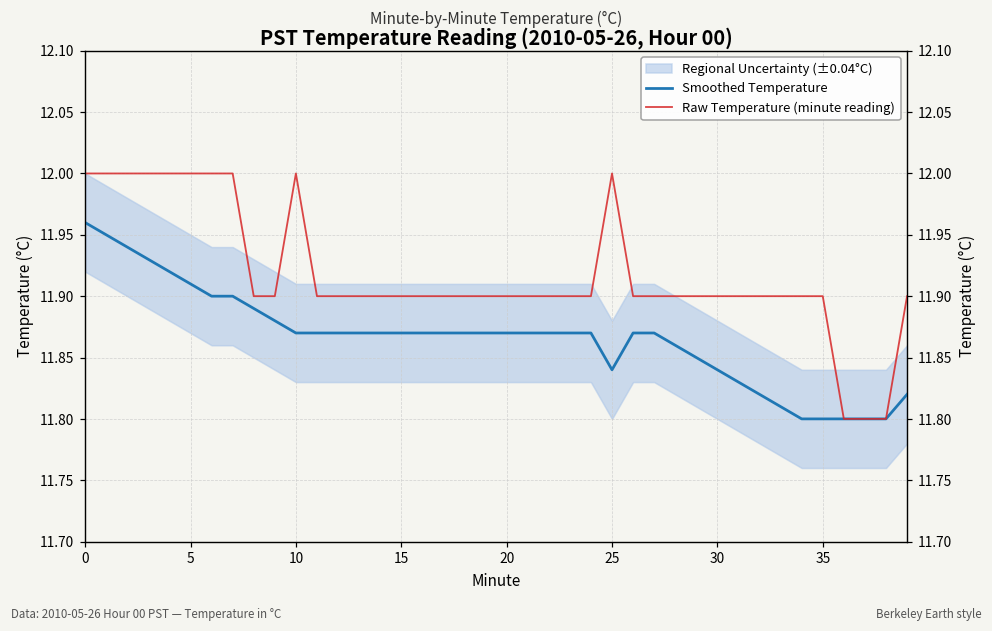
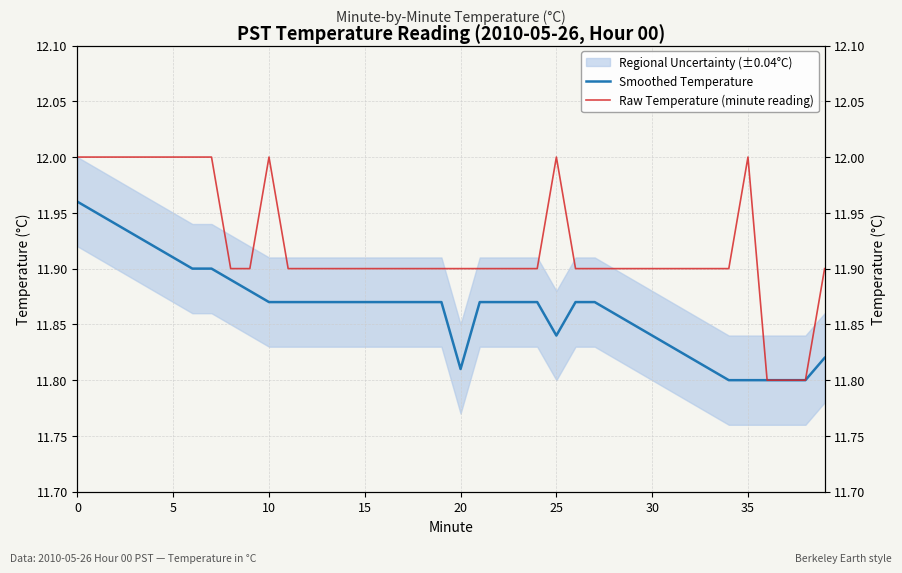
Smoothed Temperature, 20: 11.87 -> 11.81
Raw Temperature (minute reading), 35: 11.9 -> 12.0
